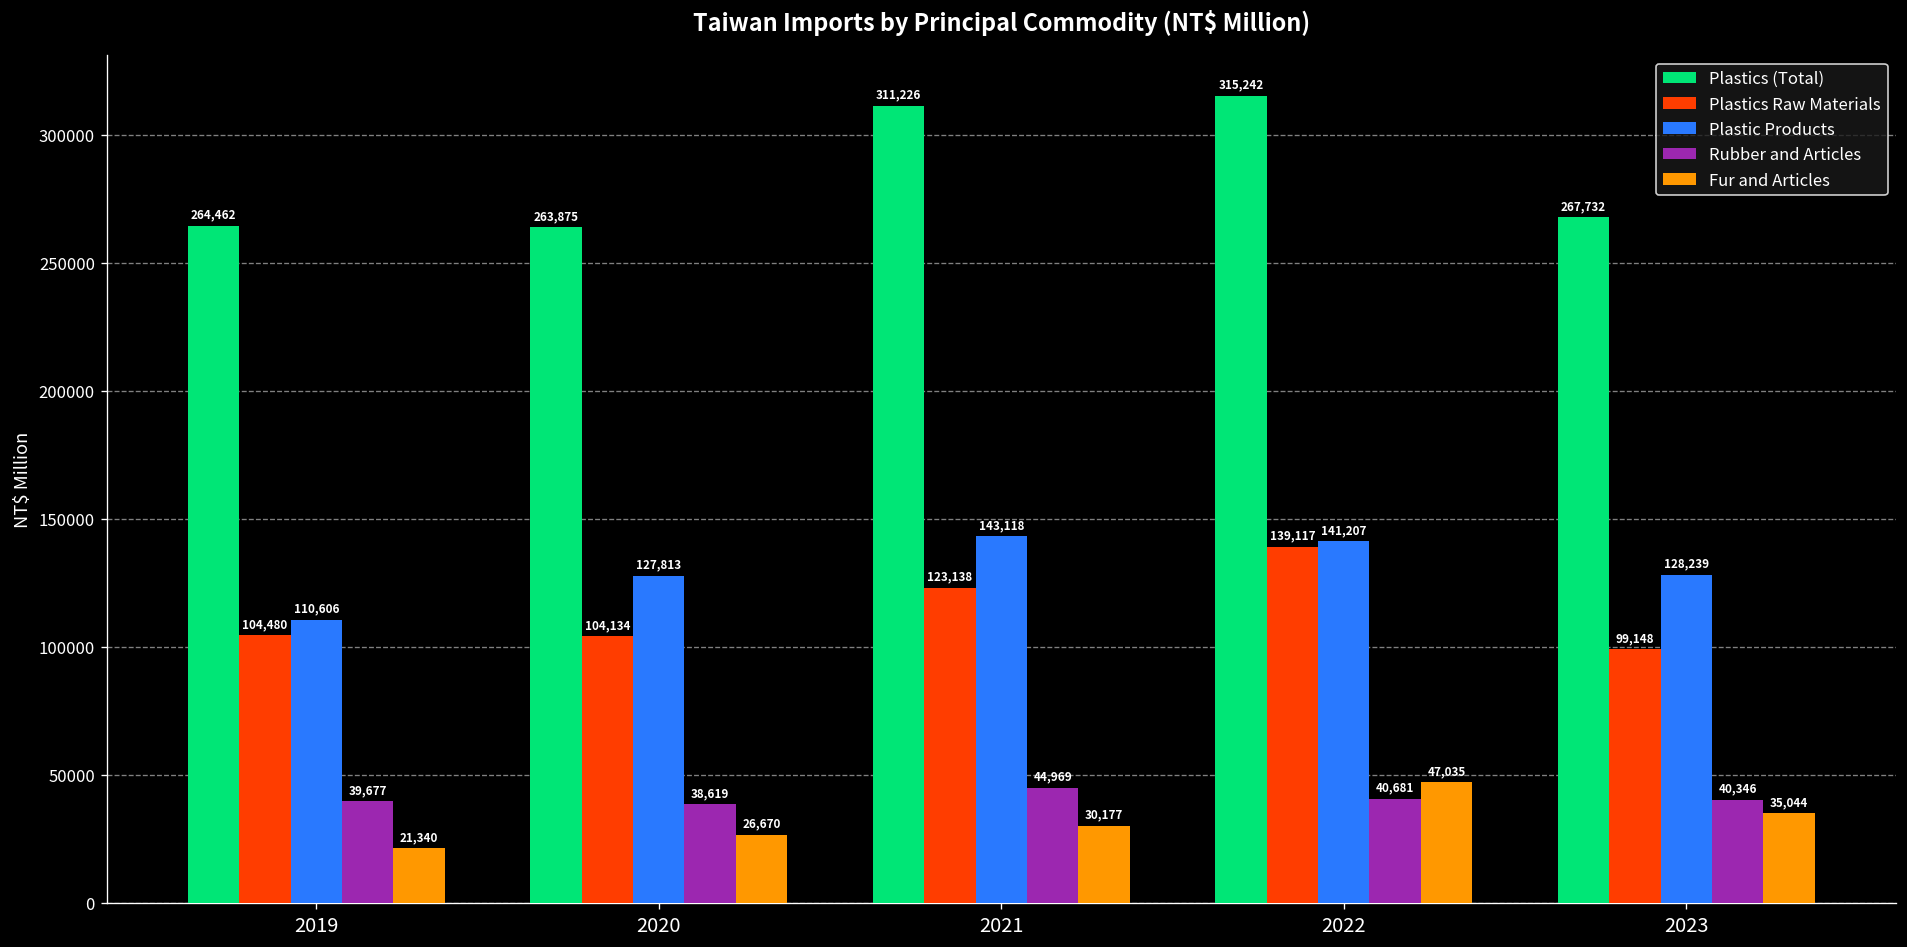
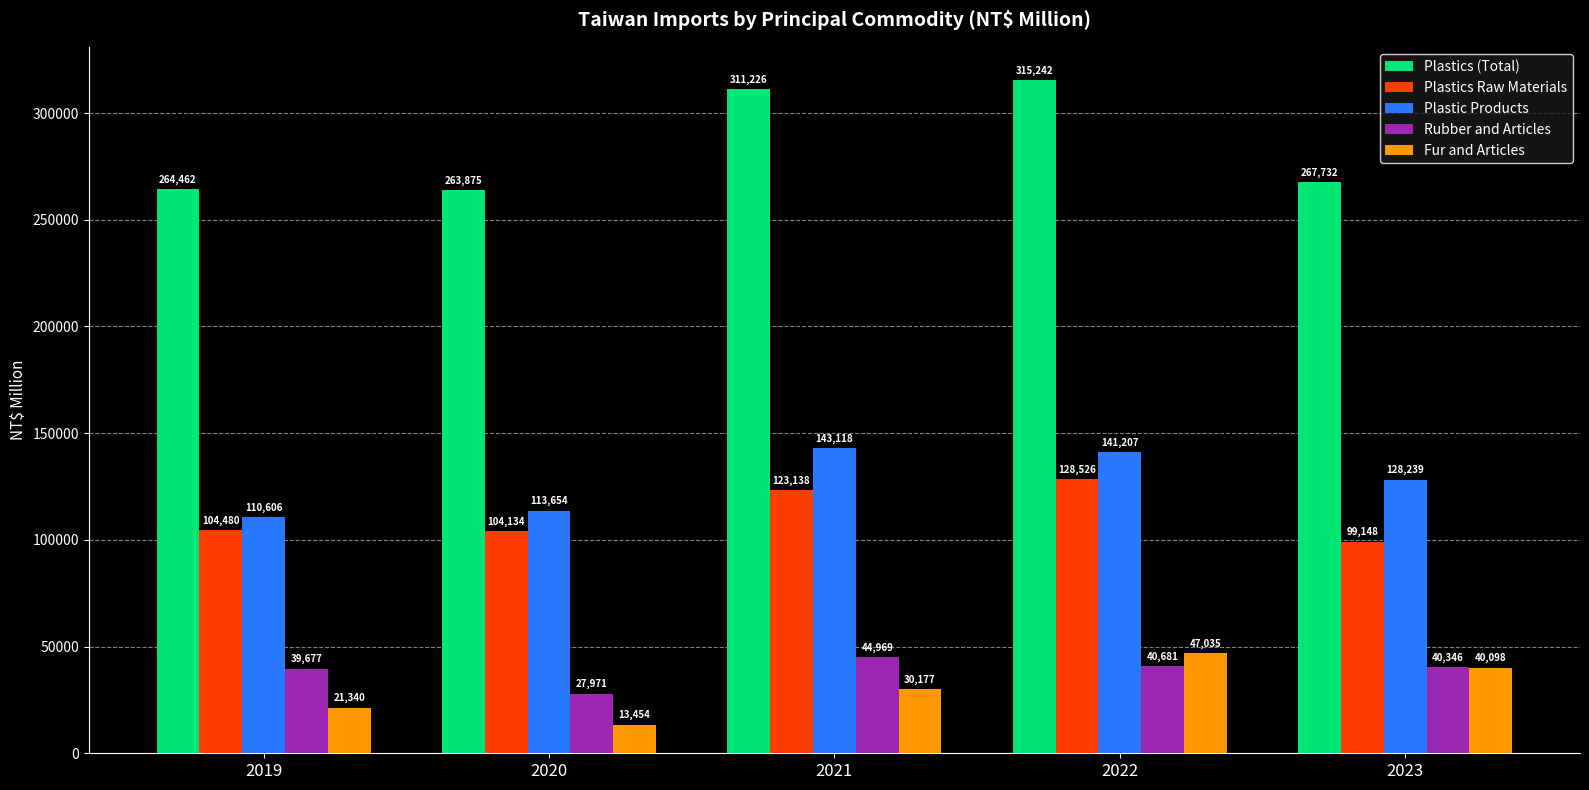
Plastic Products, 2020: 127,813 -> 113,654
Rubber and Articles, 2020: 38,619 -> 27,971
Fur and Articles, 2020: 26,670 -> 13,454
Plastics Raw Materials, 2022: 139,117 -> 128,526
Fur and Articles, 2023: 35,044 -> 40,098
